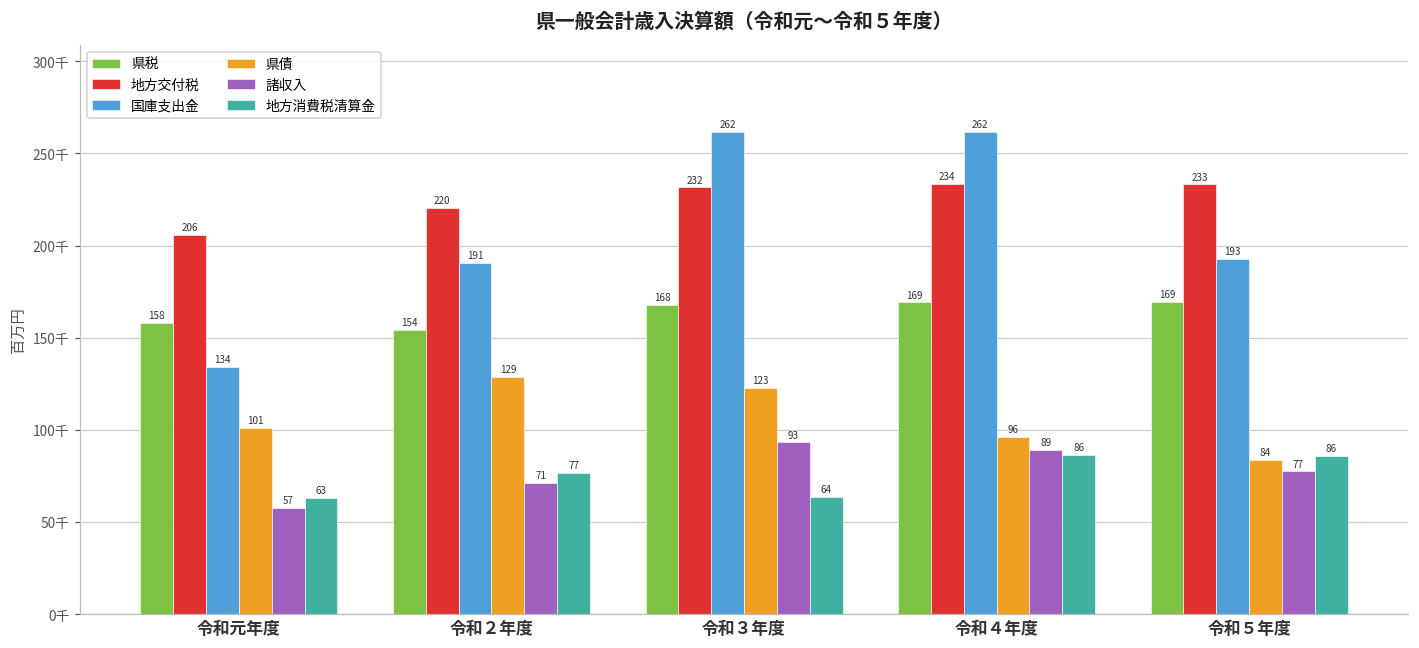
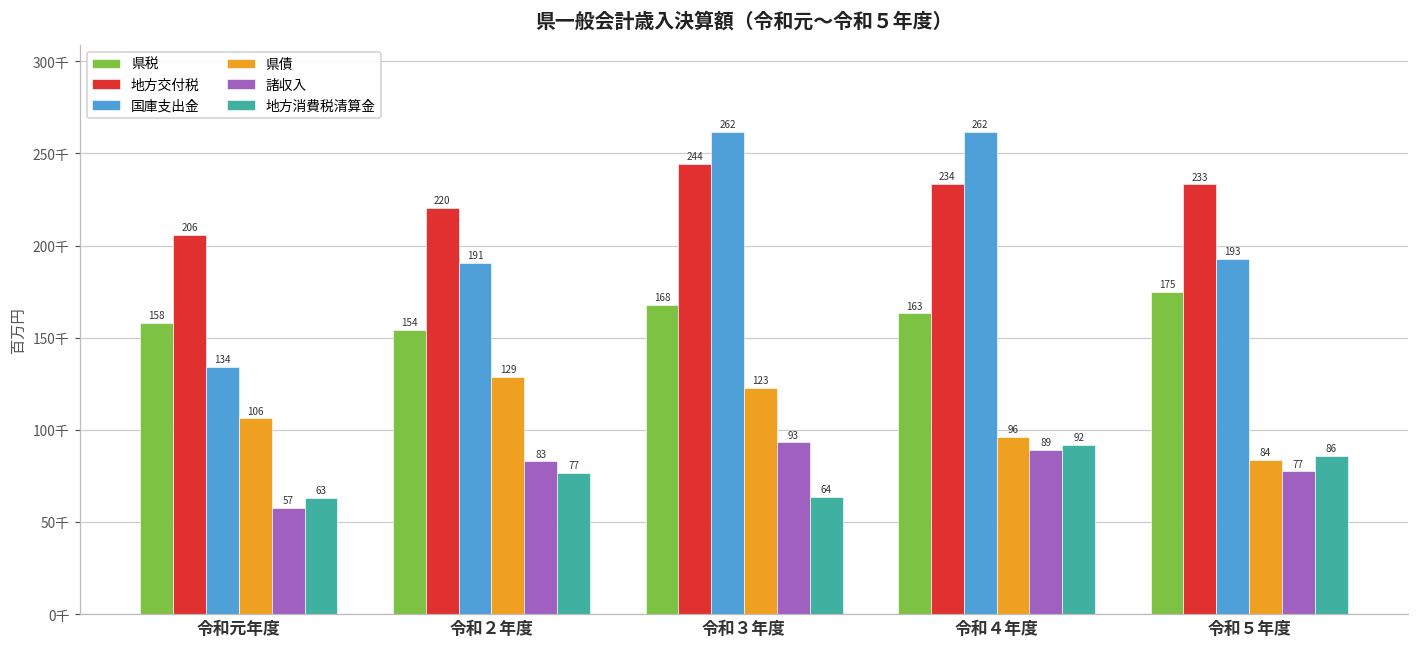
県債, 令和元年度: 101 -> 106
諸収入, 令和２年度: 71 -> 83
地方交付税, 令和３年度: 232 -> 244
県税, 令和４年度: 169 -> 163
地方消費税清算金, 令和４年度: 86 -> 92
県税, 令和５年度: 169 -> 175
